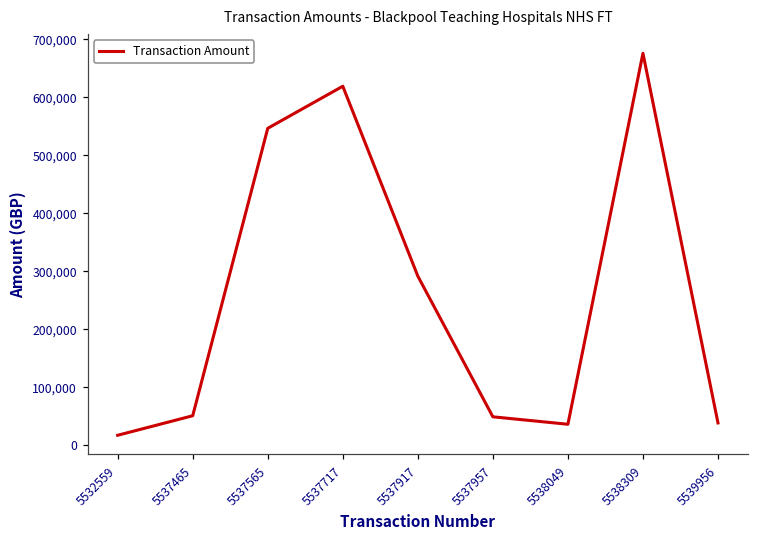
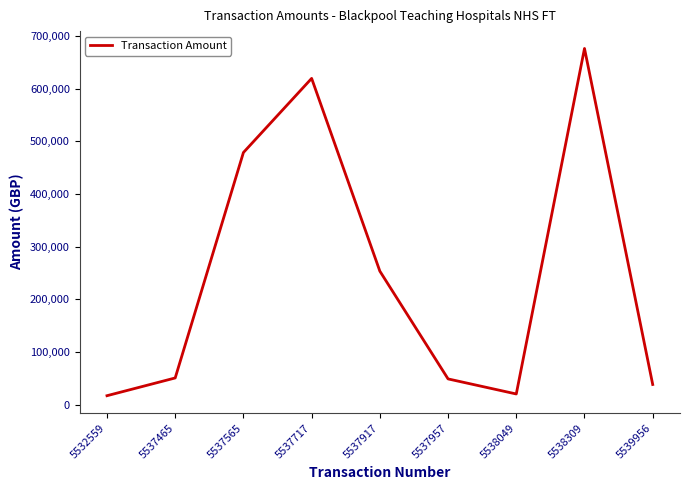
5537565: 550,000 -> 480,000
5537917: 290,000 -> 250,000
5538049: 40,000 -> 20,000
